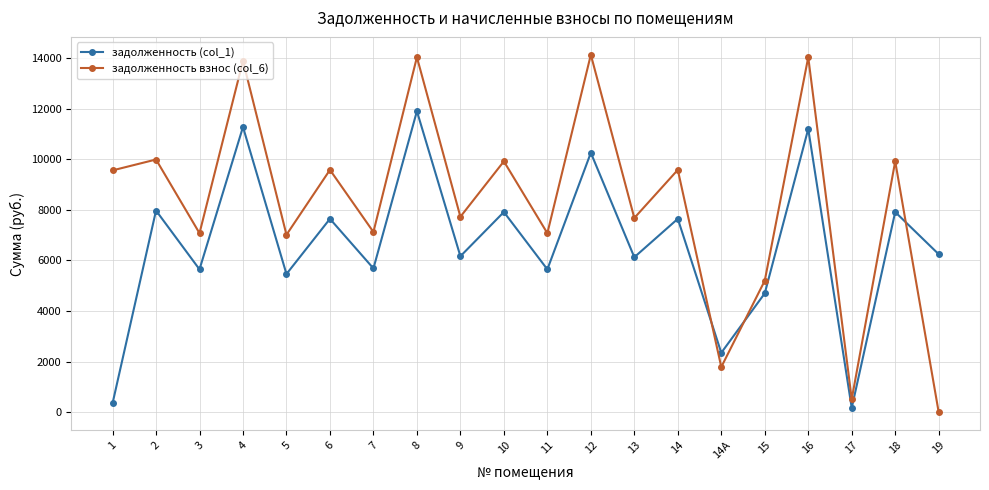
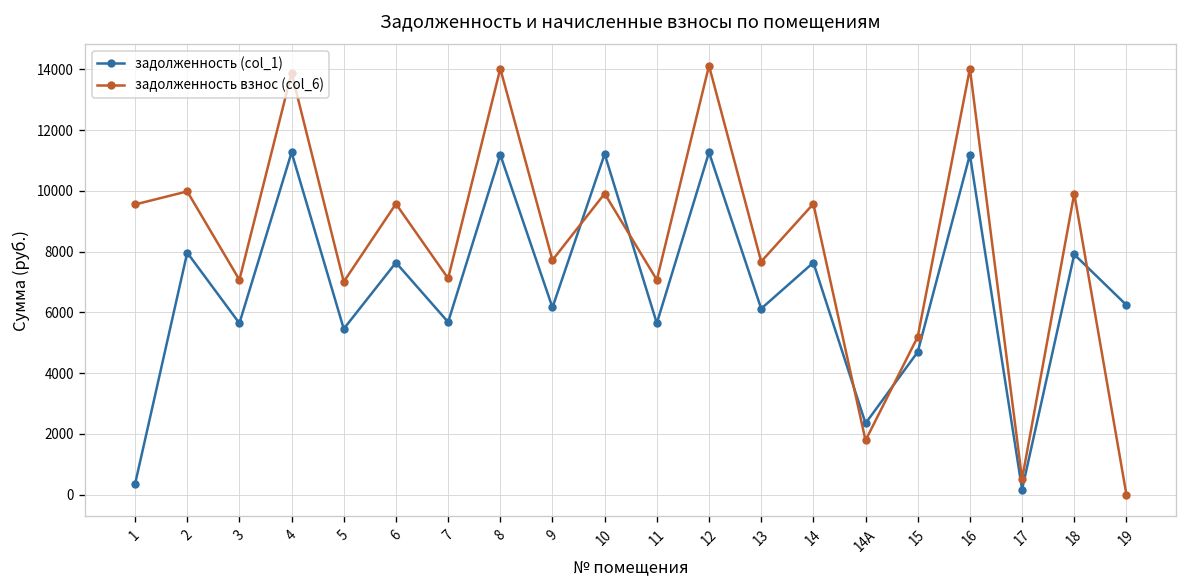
задолженность (col_1), 8: 11900 -> 11200
задолженность (col_1), 10: 7900 -> 11200
задолженность (col_1), 12: 10300 -> 11300
